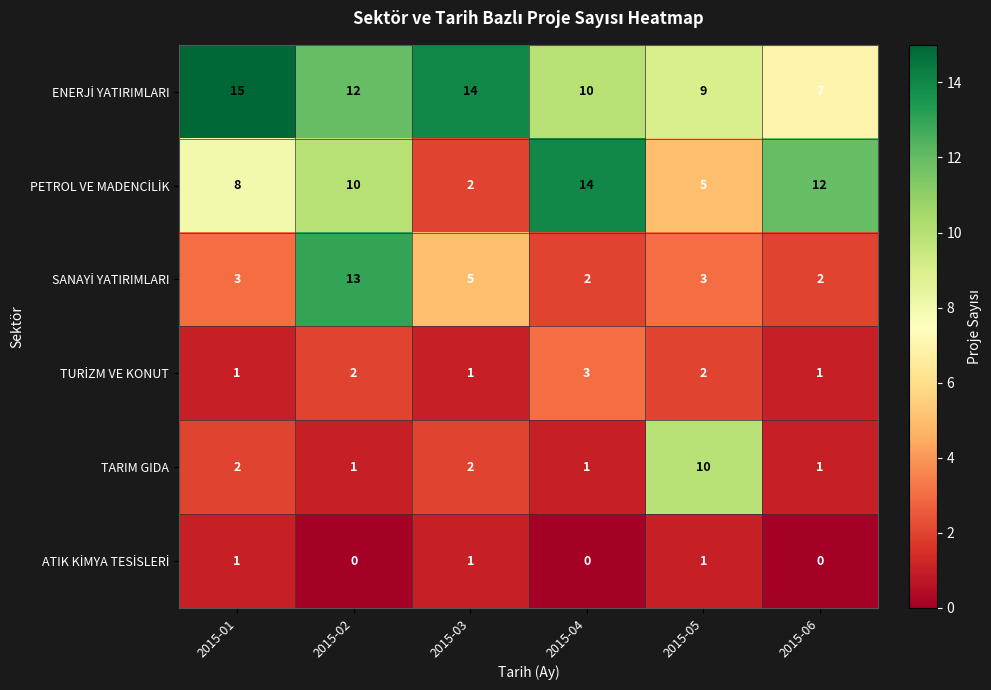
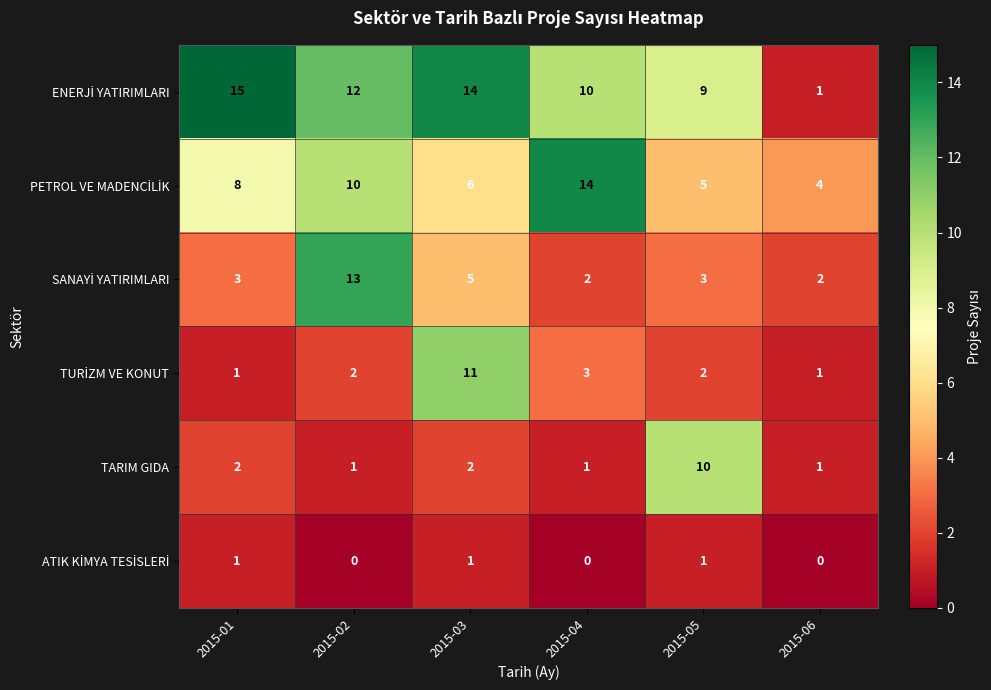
ENERJİ YATIRIMLARI, 2015-06: 7 -> 1
PETROL VE MADENCİLİK, 2015-03: 2 -> 6
PETROL VE MADENCİLİK, 2015-06: 12 -> 4
TURİZM VE KONUT, 2015-03: 1 -> 11
